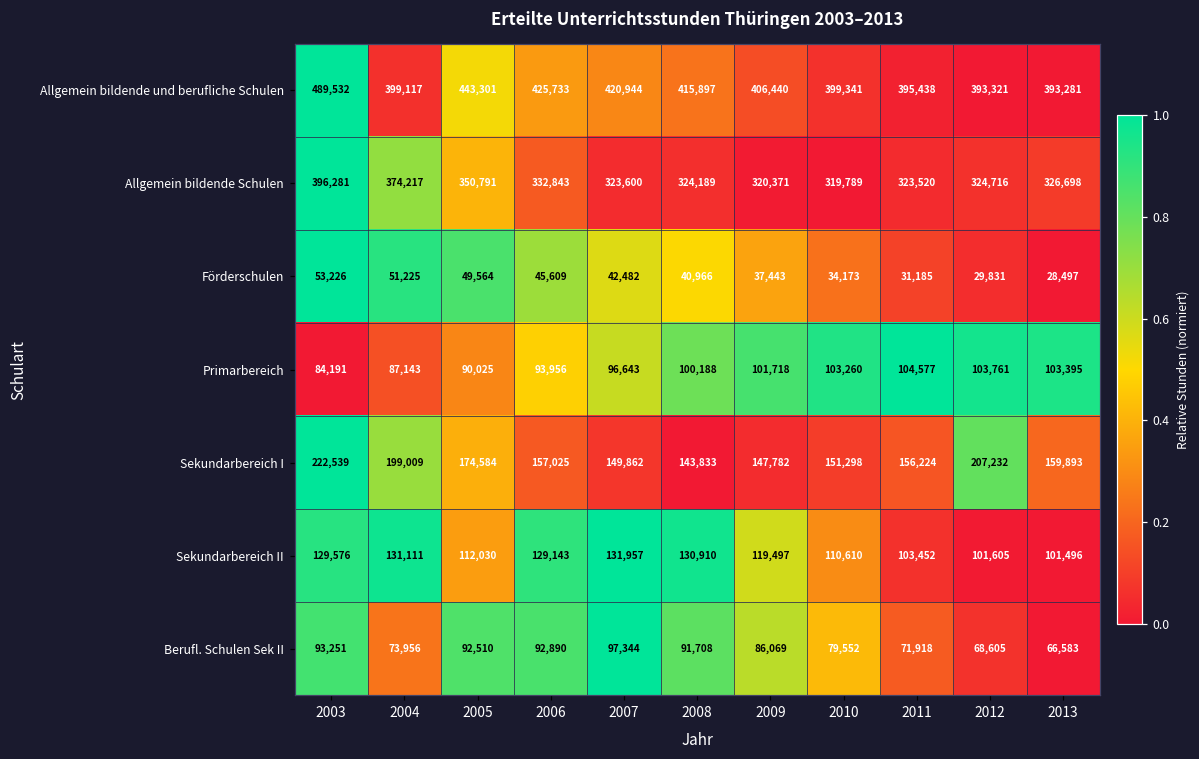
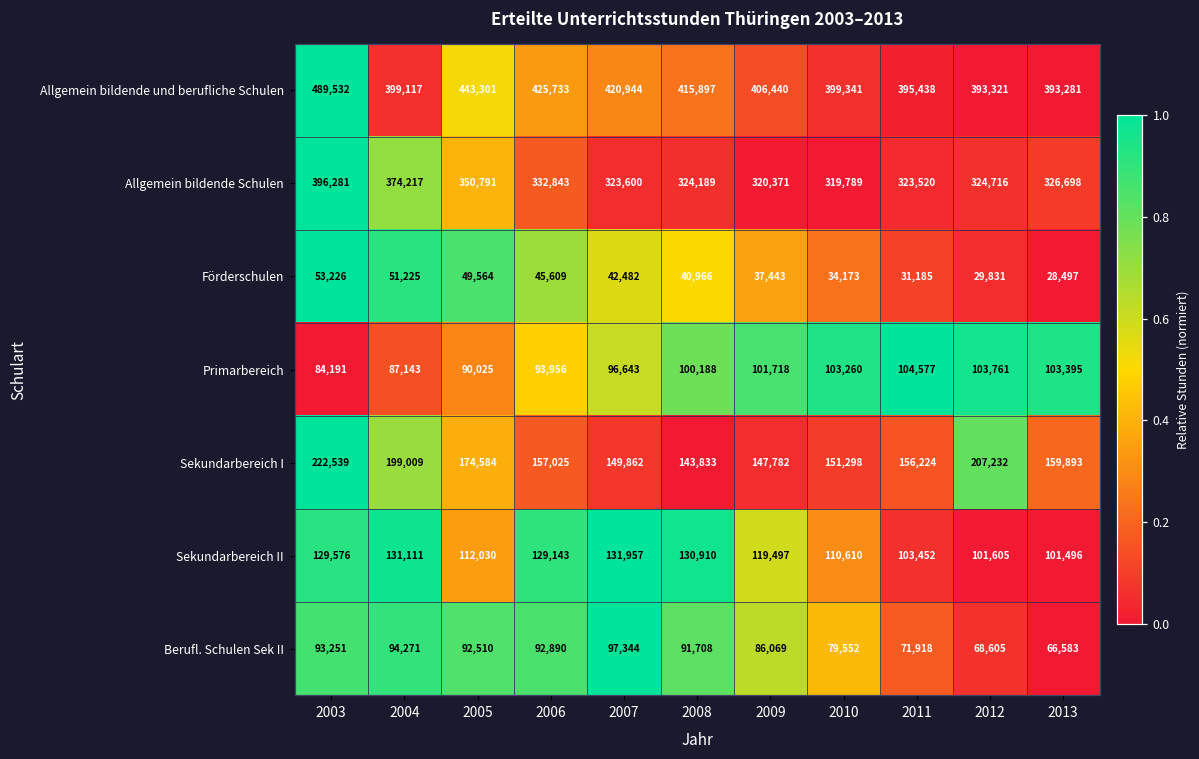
Berufl. Schulen Sek II, 2004: 73,956 -> 94,271
